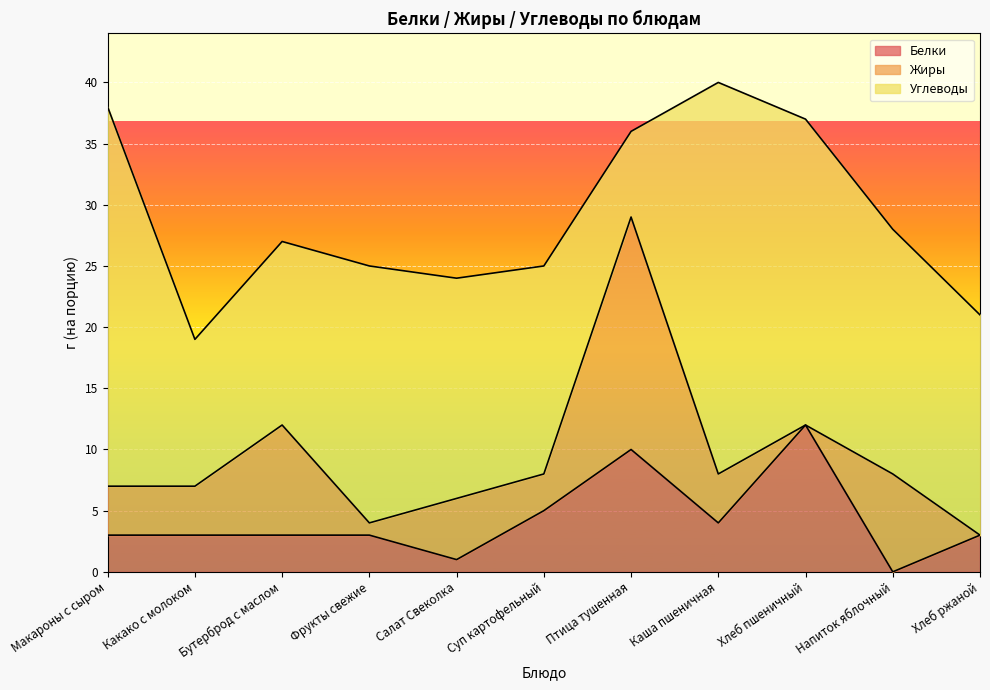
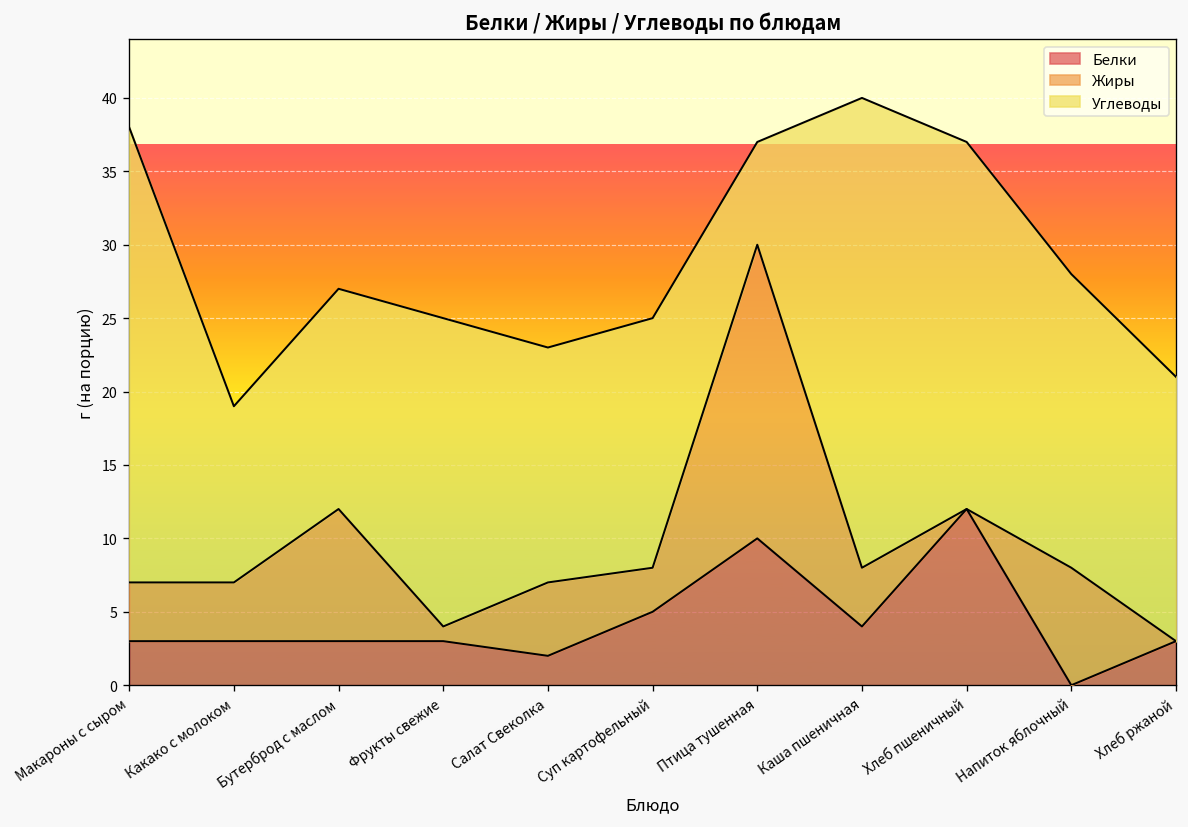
Белки, Салат Свеколка: 1 -> 2
Углеводы, Салат Свеколка: 18 -> 16
Жиры, Птица тушенная: 19 -> 20
